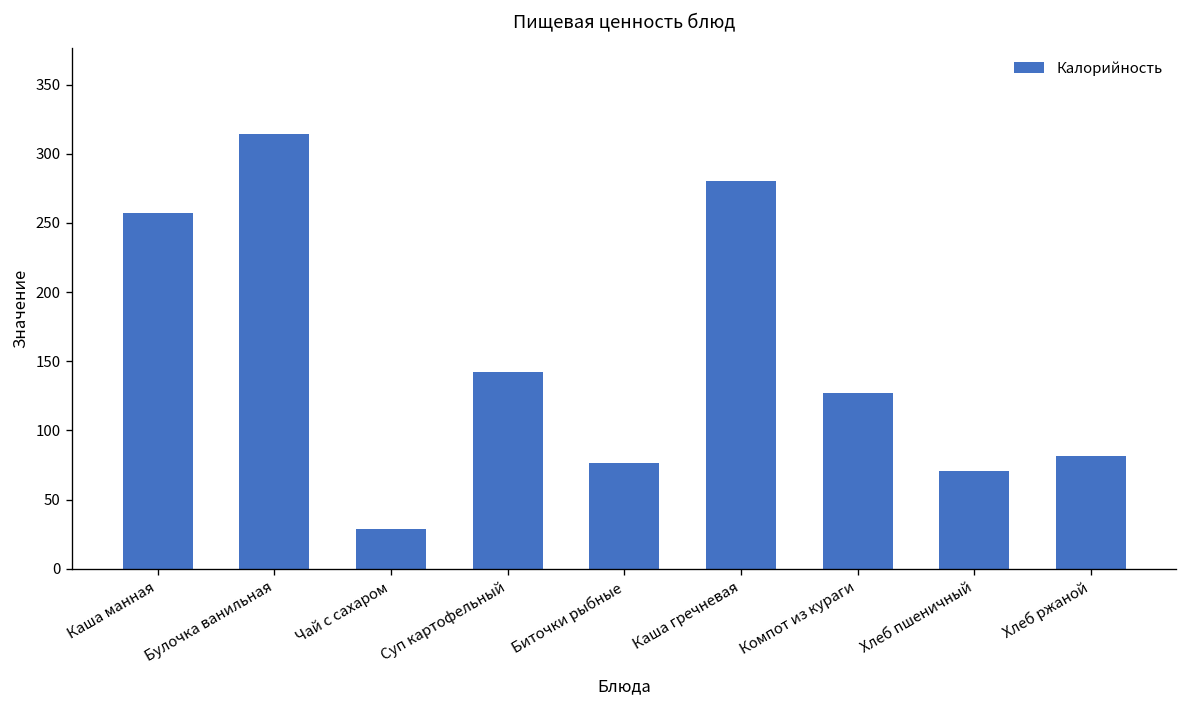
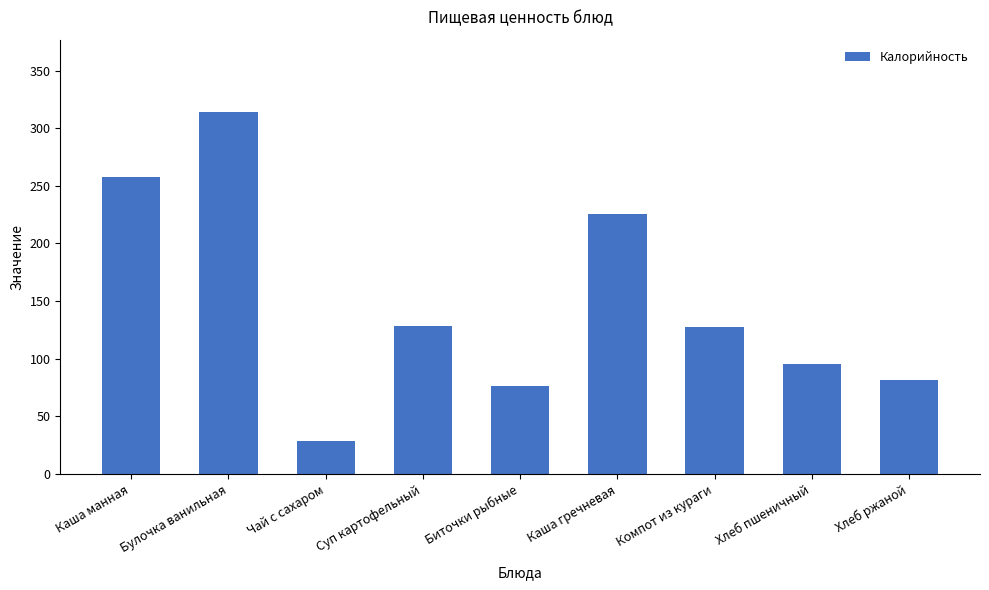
Суп картофельный: 142 -> 128
Каша гречневая: 280 -> 226
Хлеб пшеничный: 71 -> 96
